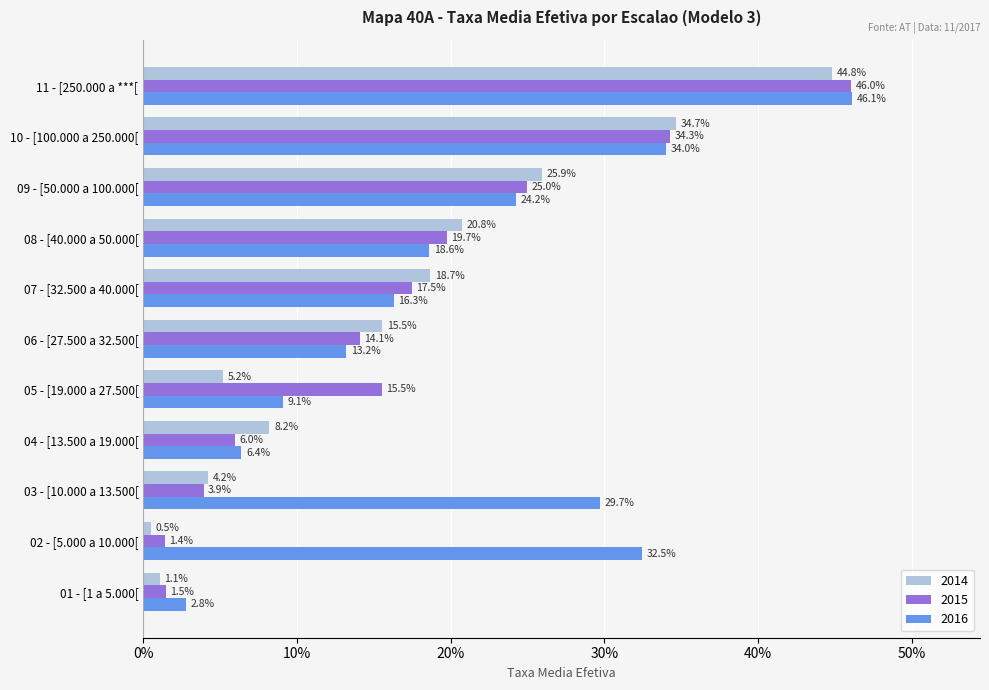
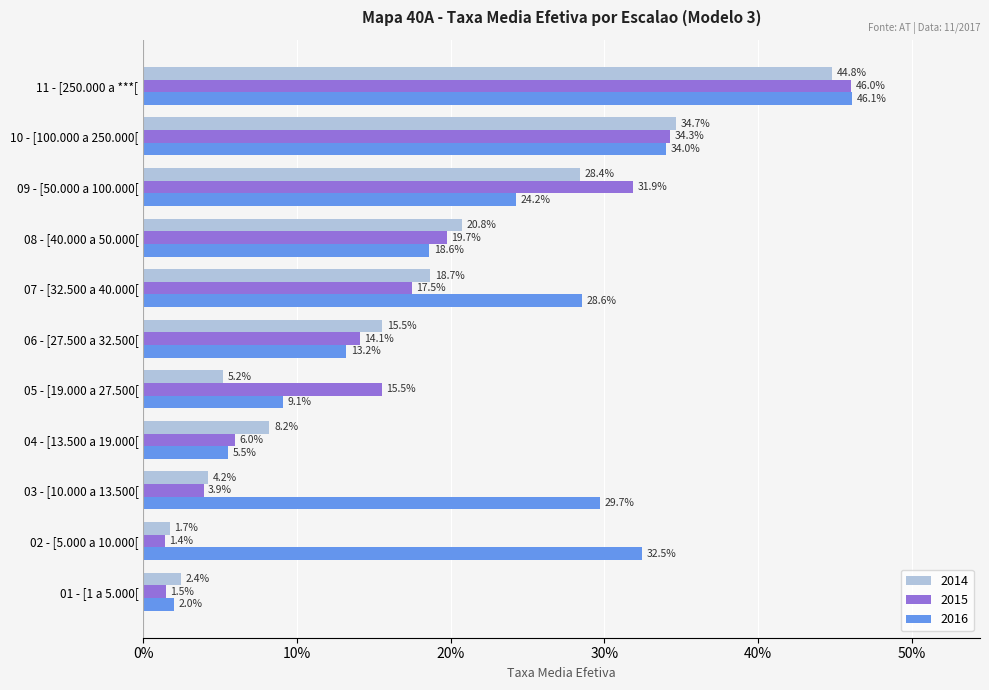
2014, 09 - [50.000 a 100.000[: 25.9% -> 28.4%
2015, 09 - [50.000 a 100.000[: 25.0% -> 31.9%
2016, 07 - [32.500 a 40.000[: 16.3% -> 28.6%
2016, 04 - [13.500 a 19.000[: 6.4% -> 5.5%
2014, 02 - [5.000 a 10.000[: 0.5% -> 1.7%
2014, 01 - [1 a 5.000[: 1.1% -> 2.4%
2016, 01 - [1 a 5.000[: 2.8% -> 2.0%
